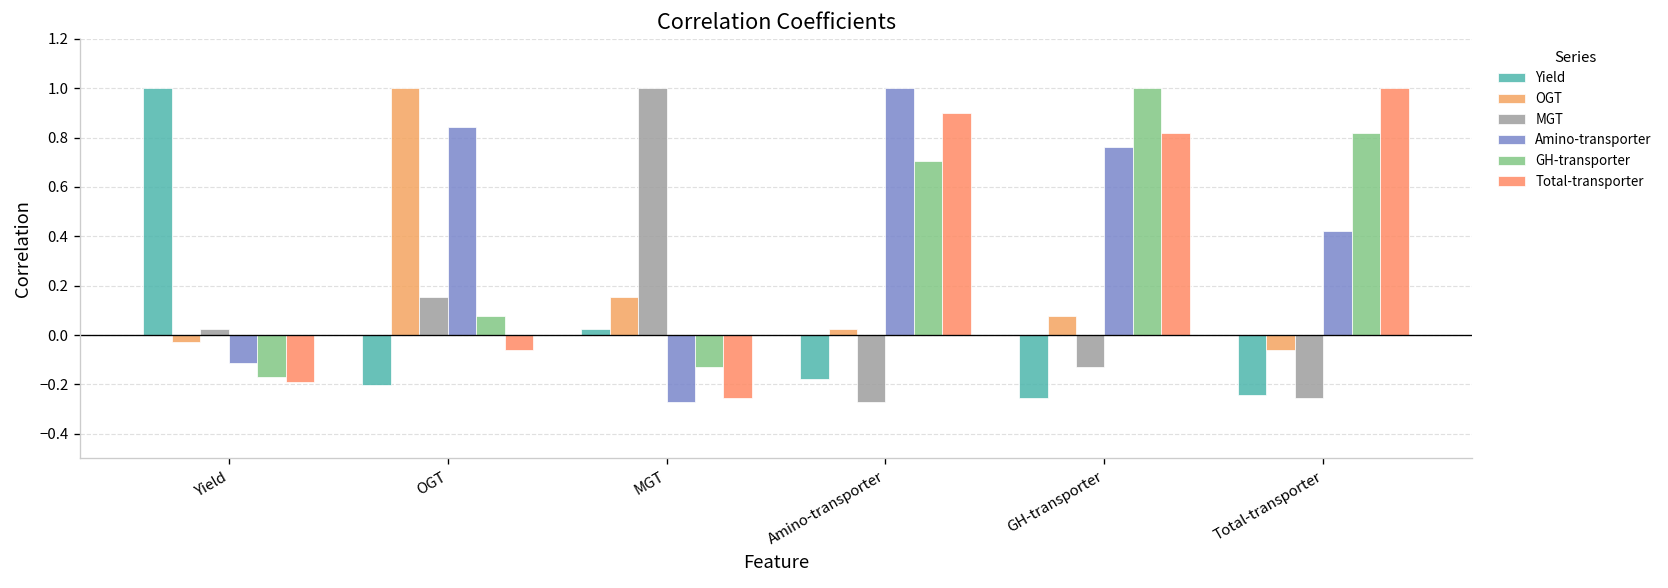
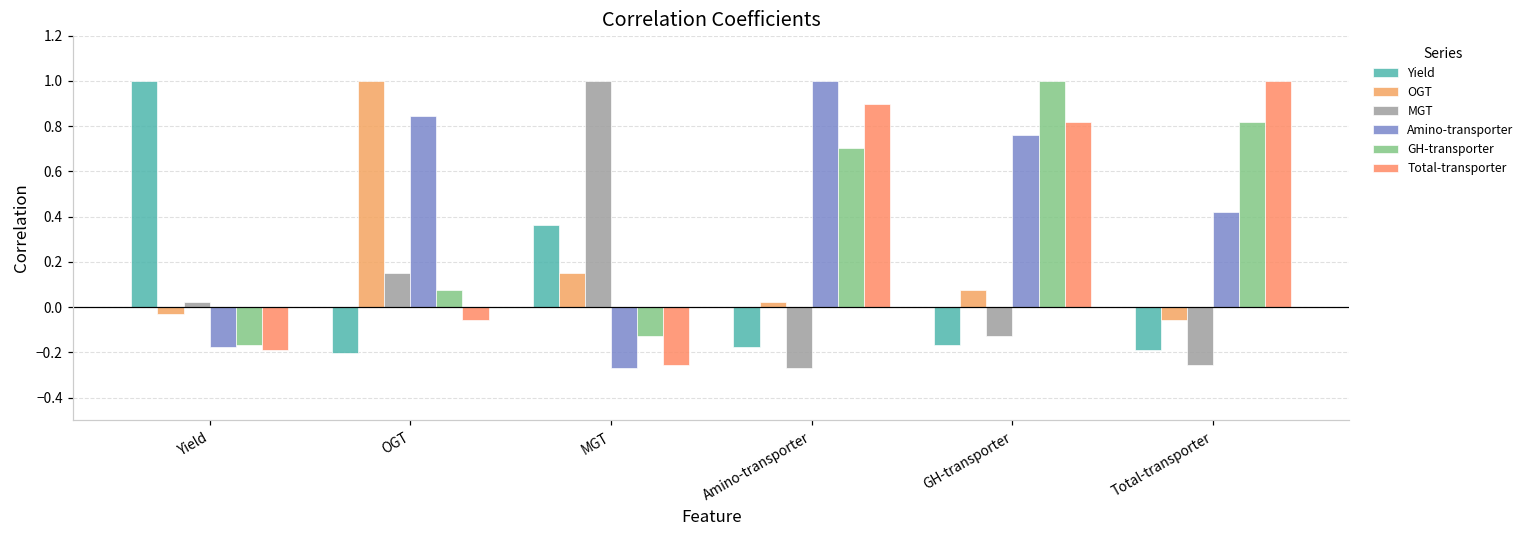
Amino-transporter, Yield: -0.11 -> -0.18
Yield, MGT: 0.02 -> 0.36
Yield, GH-transporter: -0.26 -> -0.17
Yield, Total-transporter: -0.24 -> -0.19
